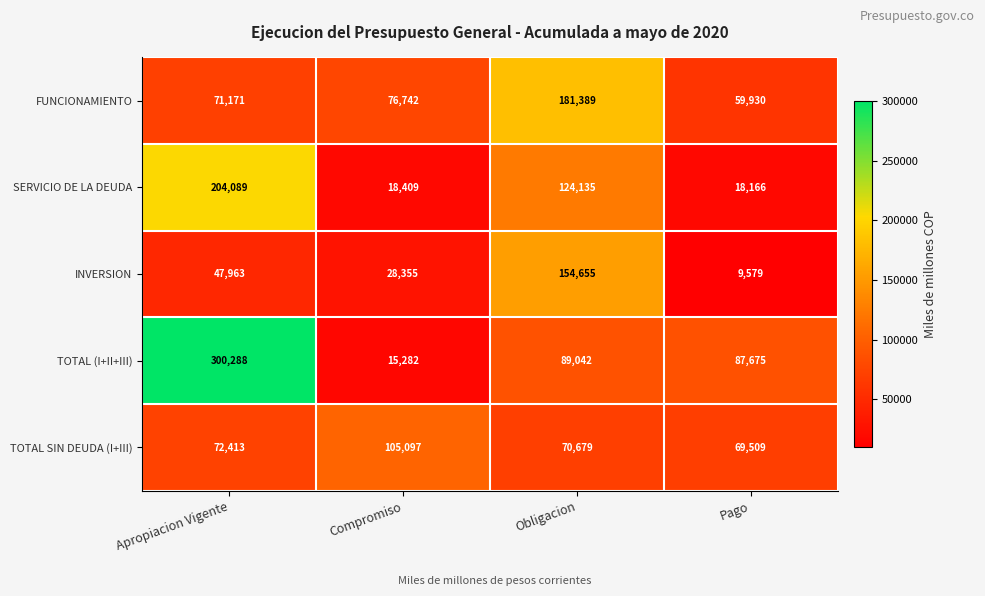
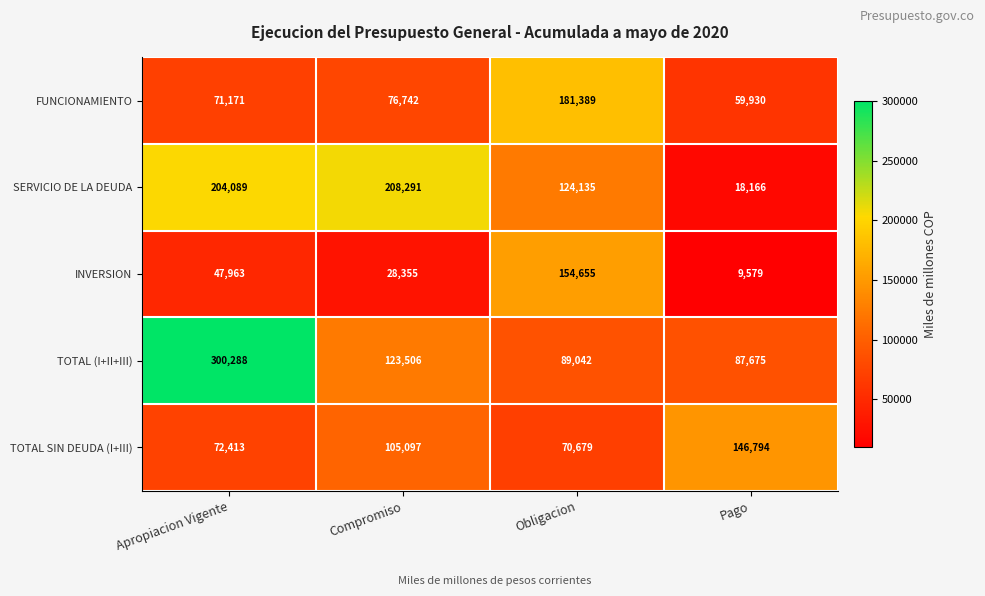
SERVICIO DE LA DEUDA, Compromiso: 18,409 -> 208,291
TOTAL (I+II+III), Compromiso: 15,282 -> 123,506
TOTAL SIN DEUDA (I+III), Pago: 69,509 -> 146,794
